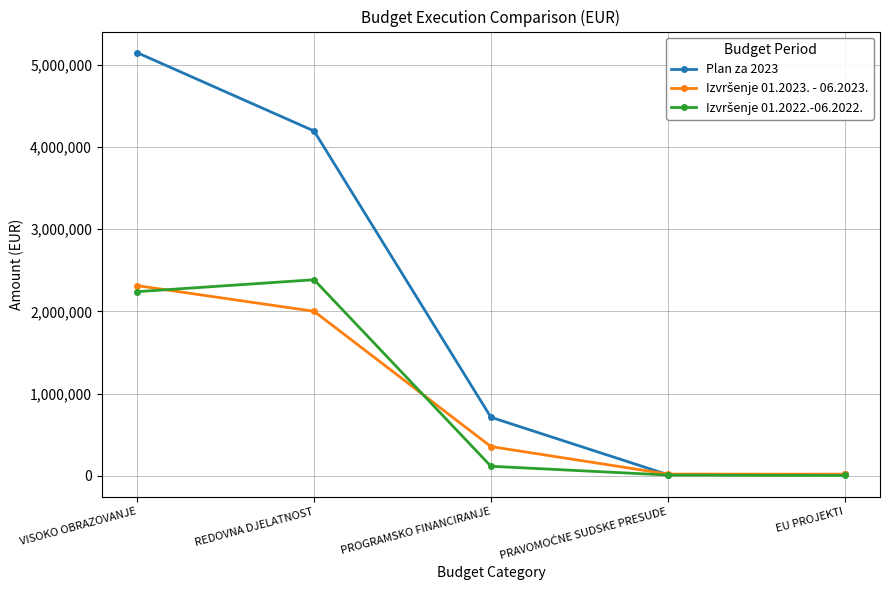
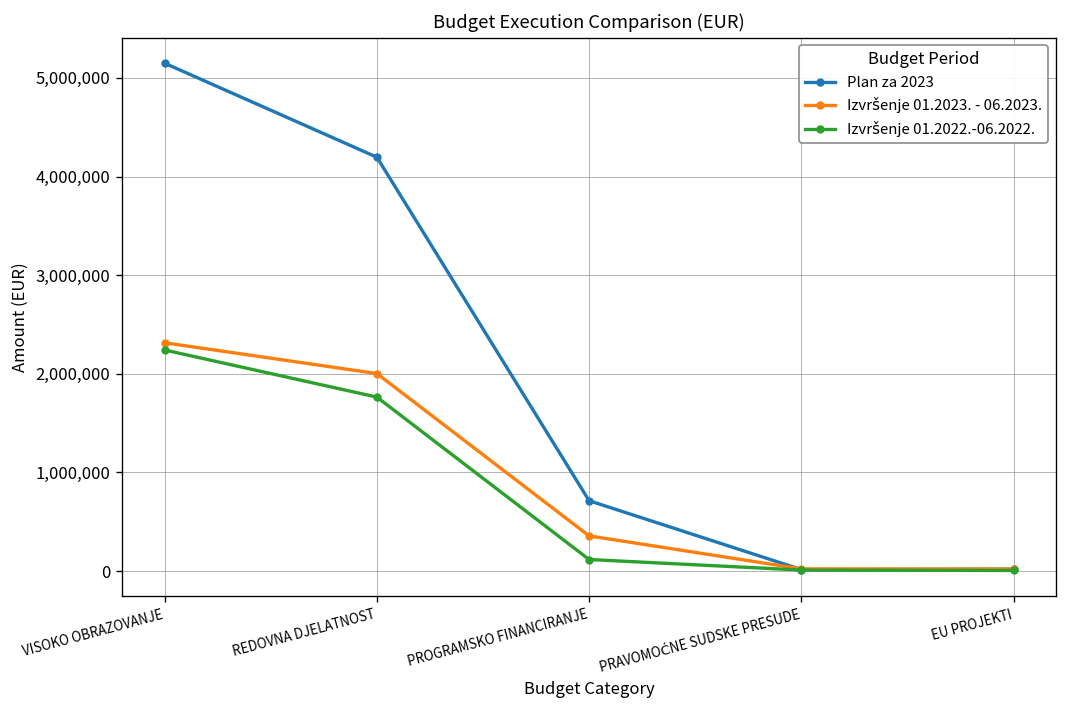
Izvršenje 01.2022.-06.2022., REDOVNA DJELATNOST: 2,400,000 -> 1,800,000
